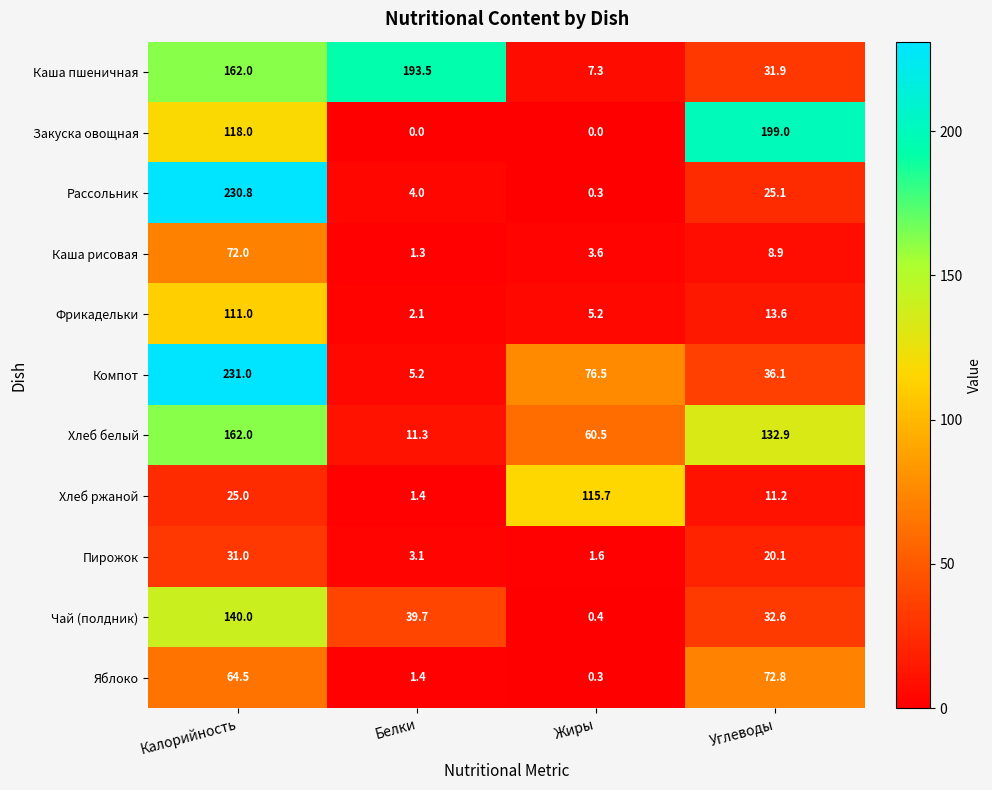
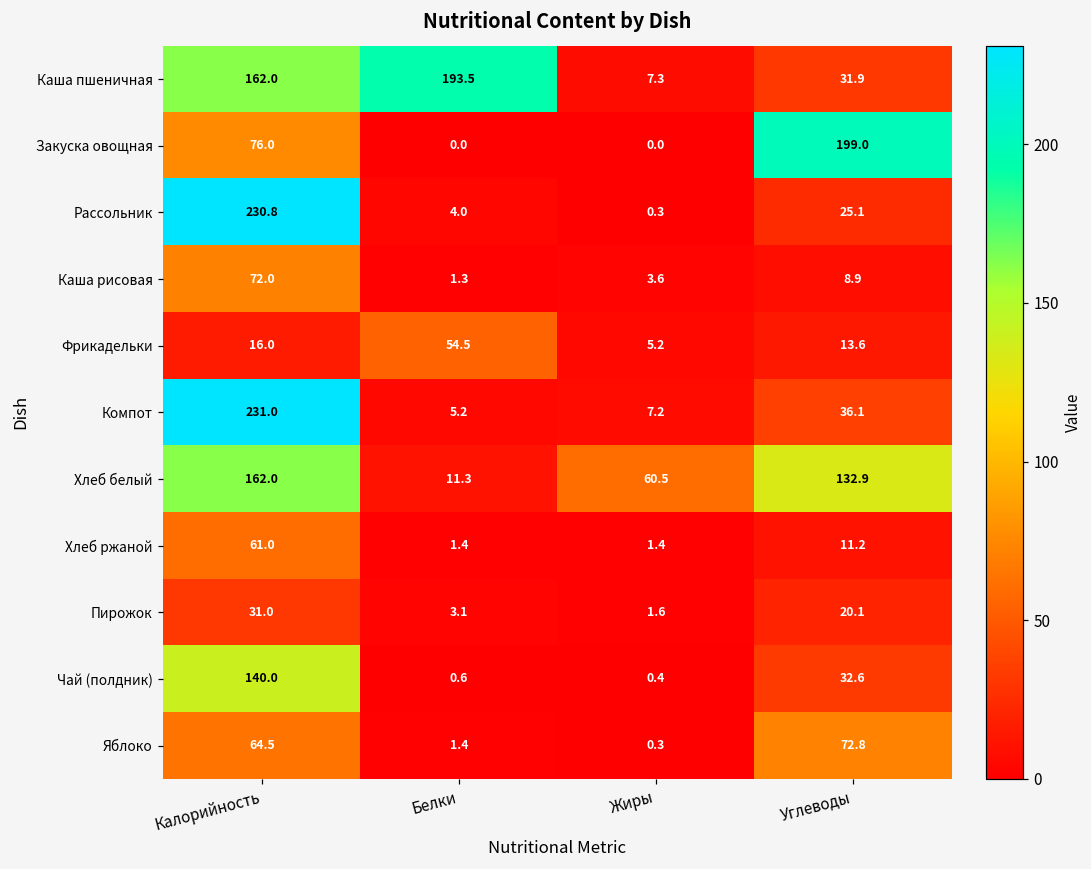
Закуска овощная, Калорийность: 118.0 -> 76.0
Фрикадельки, Калорийность: 111.0 -> 16.0
Фрикадельки, Белки: 2.1 -> 54.5
Компот, Жиры: 76.5 -> 7.2
Хлеб ржаной, Калорийность: 25.0 -> 61.0
Хлеб ржаной, Жиры: 115.7 -> 1.4
Чай (полдник), Белки: 39.7 -> 0.6
